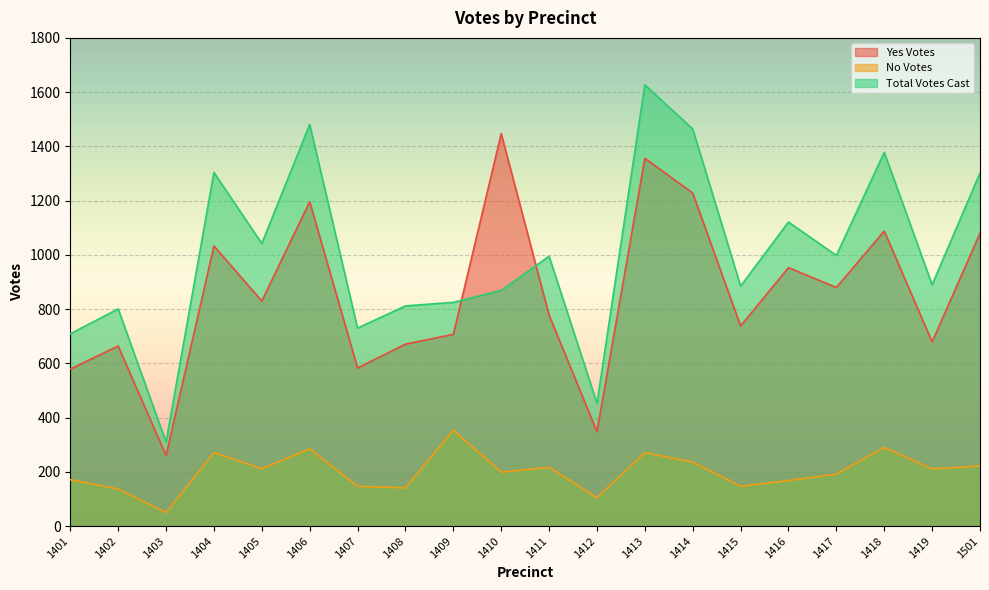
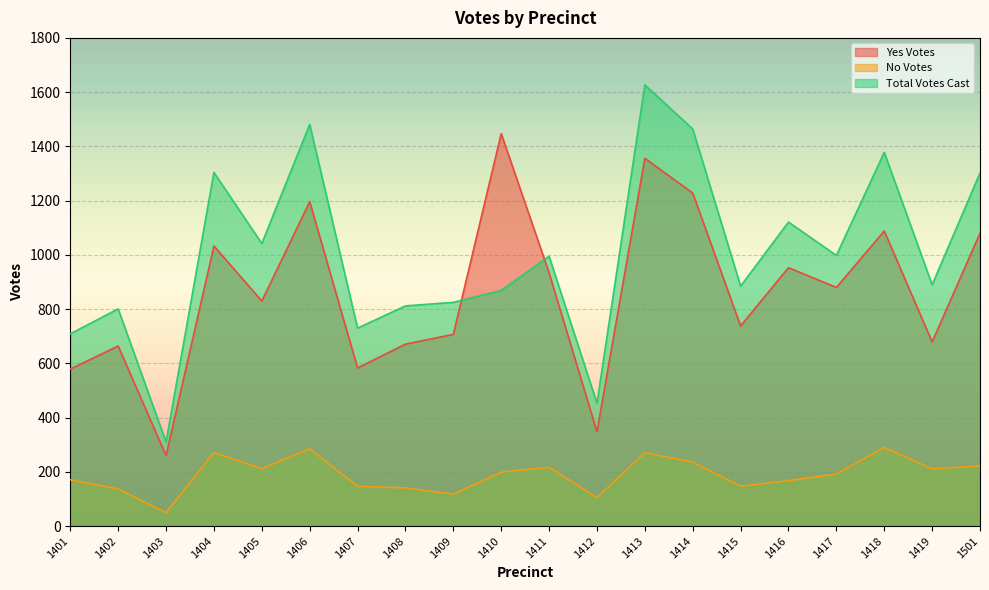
No Votes, 1409: 350 -> 120
Yes Votes, 1411: 780 -> 930
